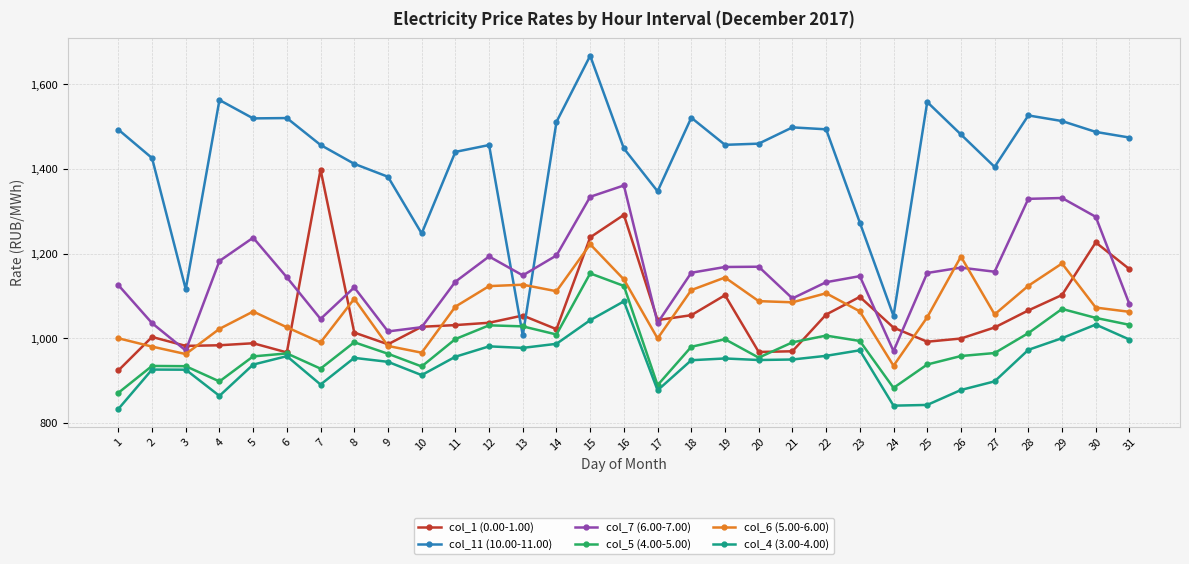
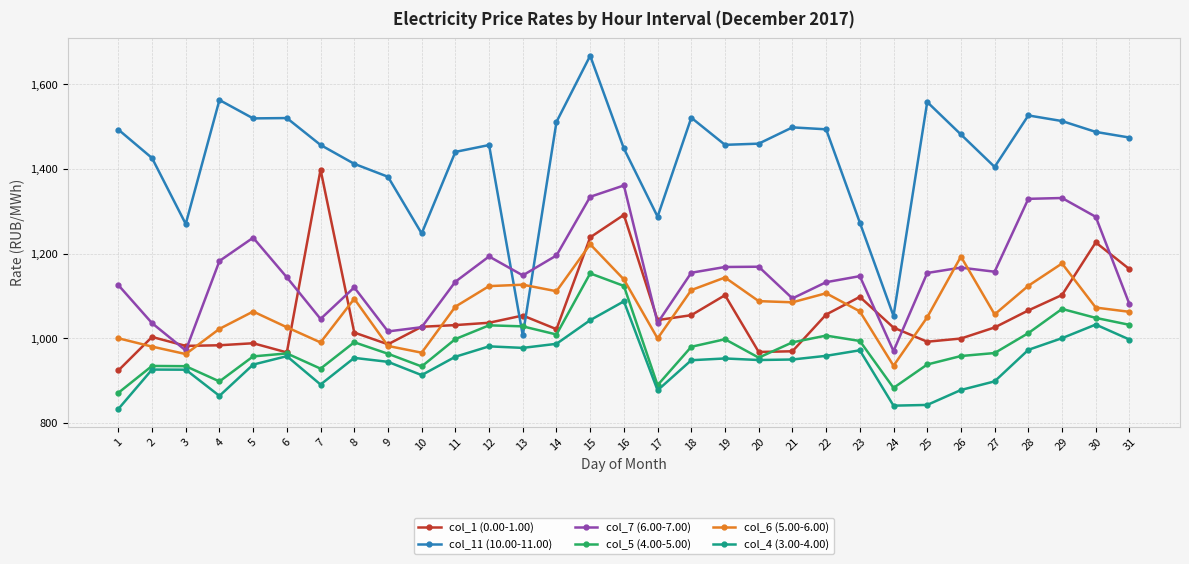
col_11 (10.00-11.00), 3: 1,120 -> 1,270
col_11 (10.00-11.00), 17: 1,350 -> 1,290
